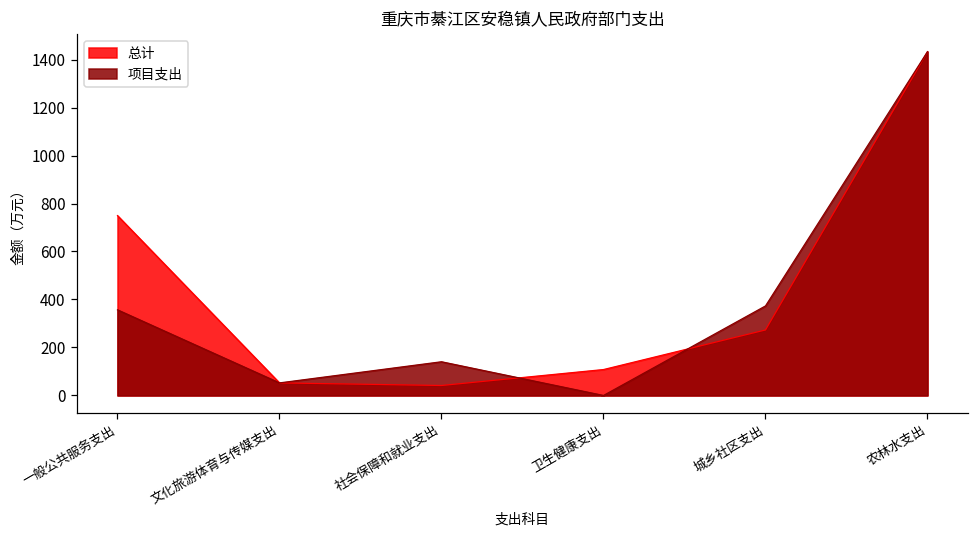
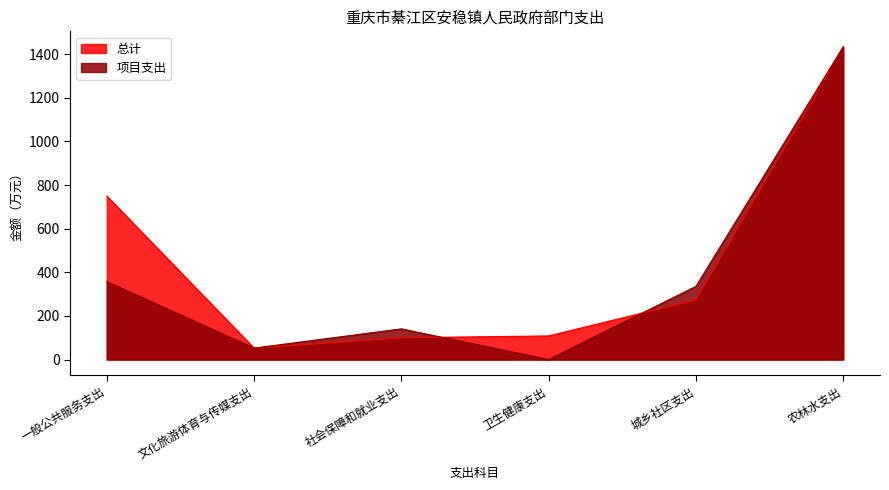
总计, 社会保障和就业支出: 40 -> 100
项目支出, 城乡社区支出: 370 -> 340
